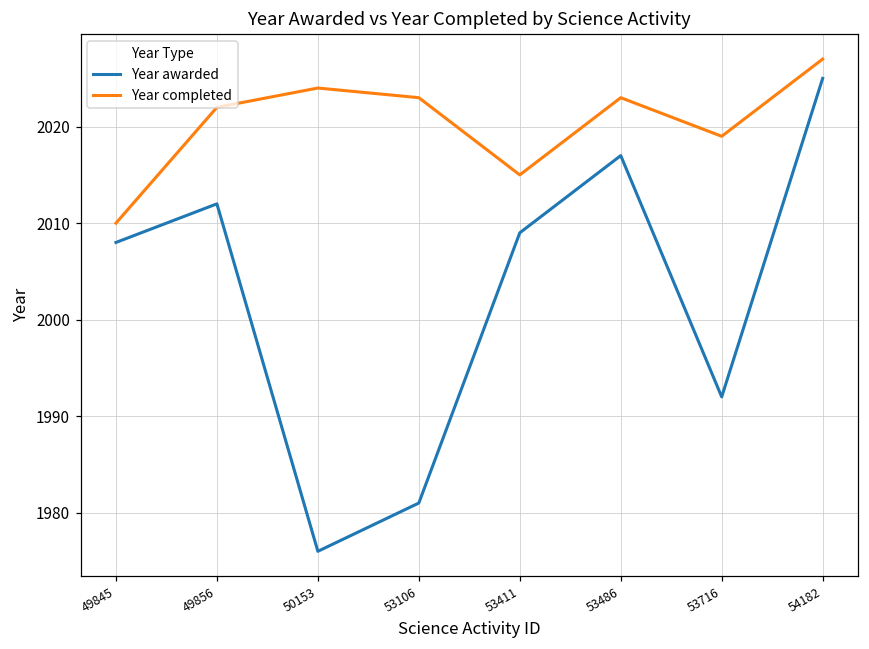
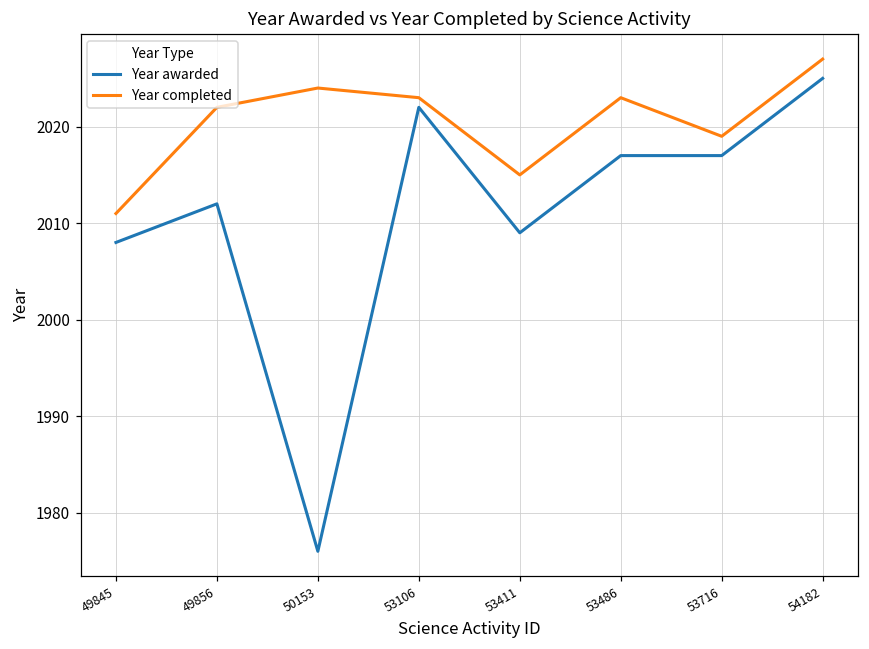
Year completed, 49845: 2010 -> 2011
Year awarded, 53106: 1981 -> 2022
Year awarded, 53716: 1992 -> 2017
